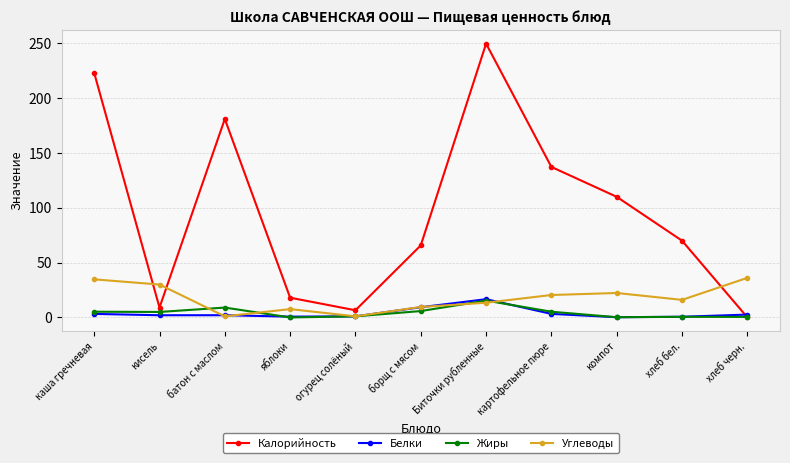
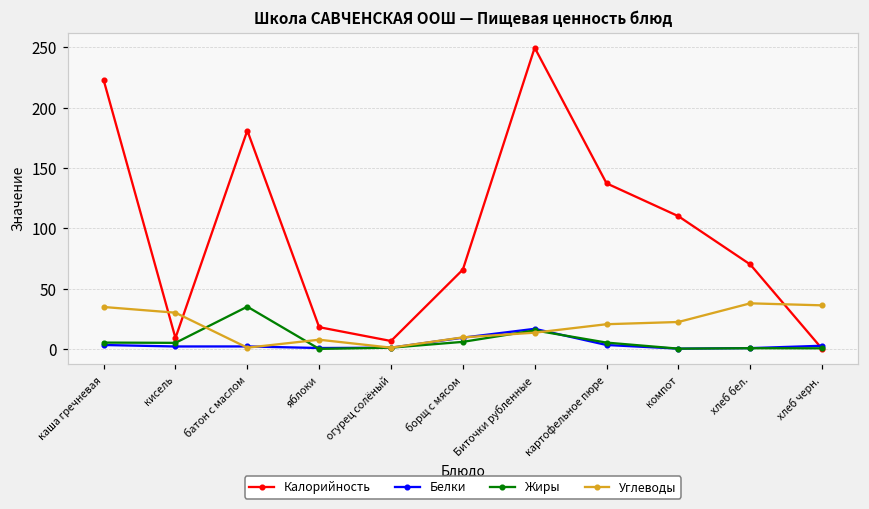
Жиры, батон с маслом: 9 -> 35
Углеводы, хлеб бел.: 16 -> 38
